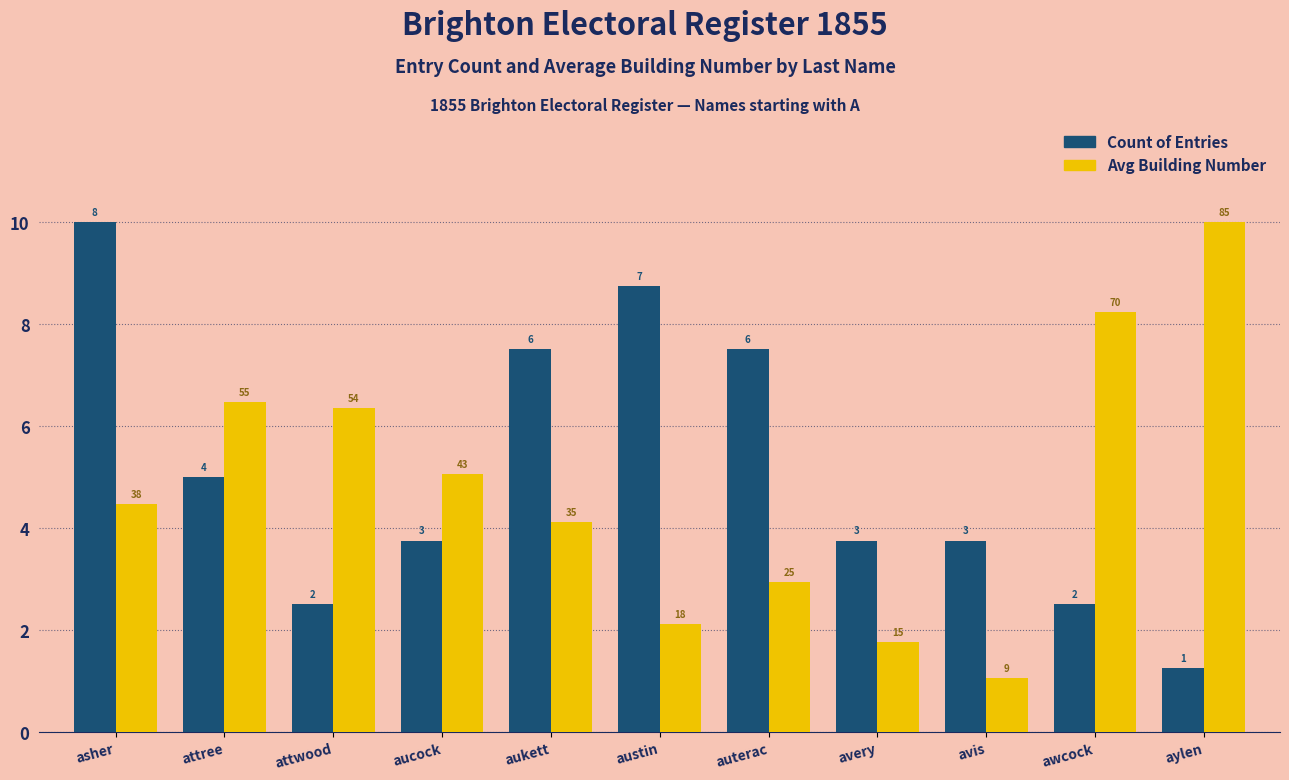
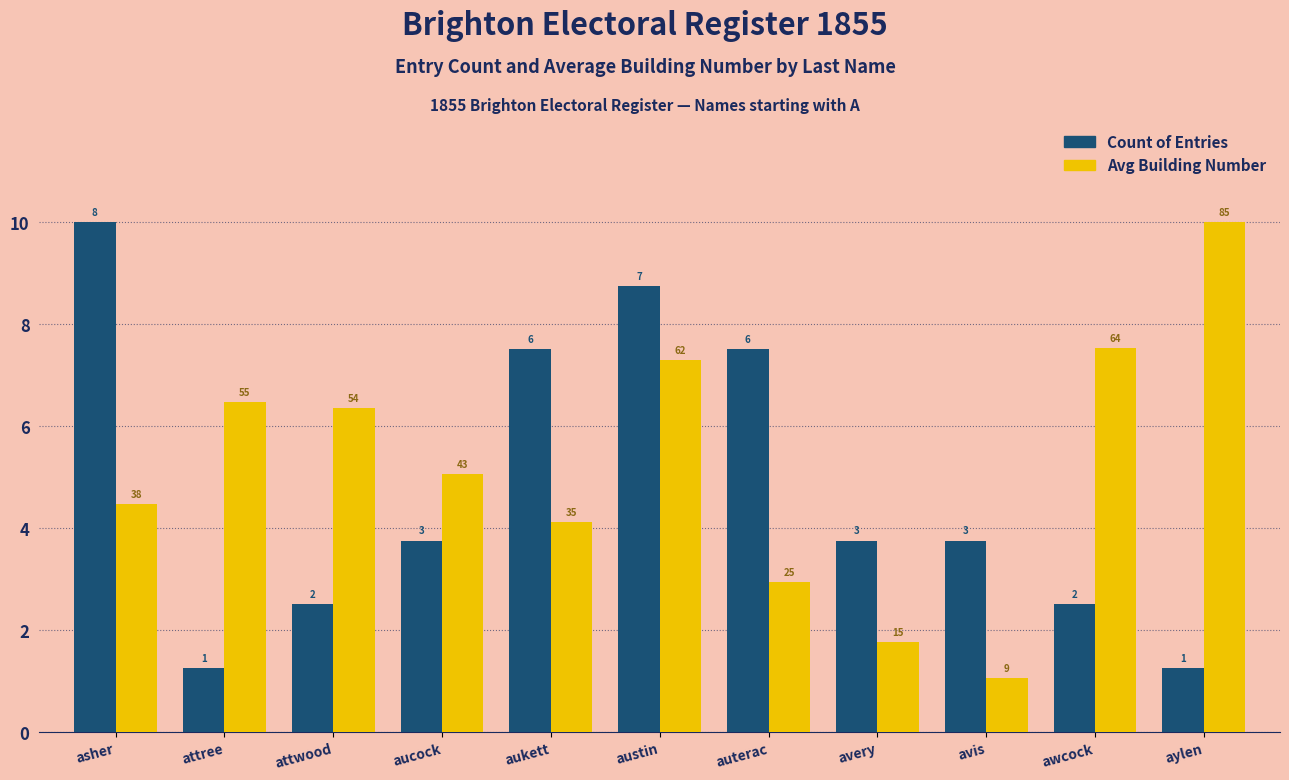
Count of Entries, attree: 4 -> 1
Avg Building Number, austin: 18 -> 62
Avg Building Number, awcock: 70 -> 64
